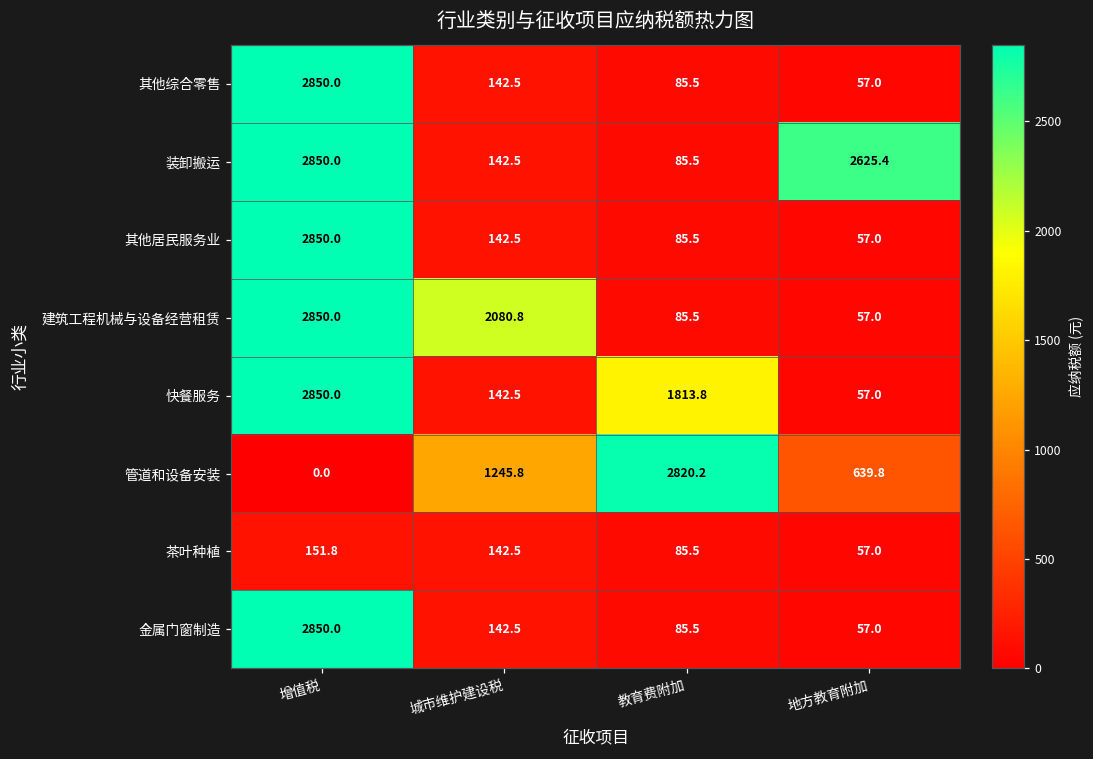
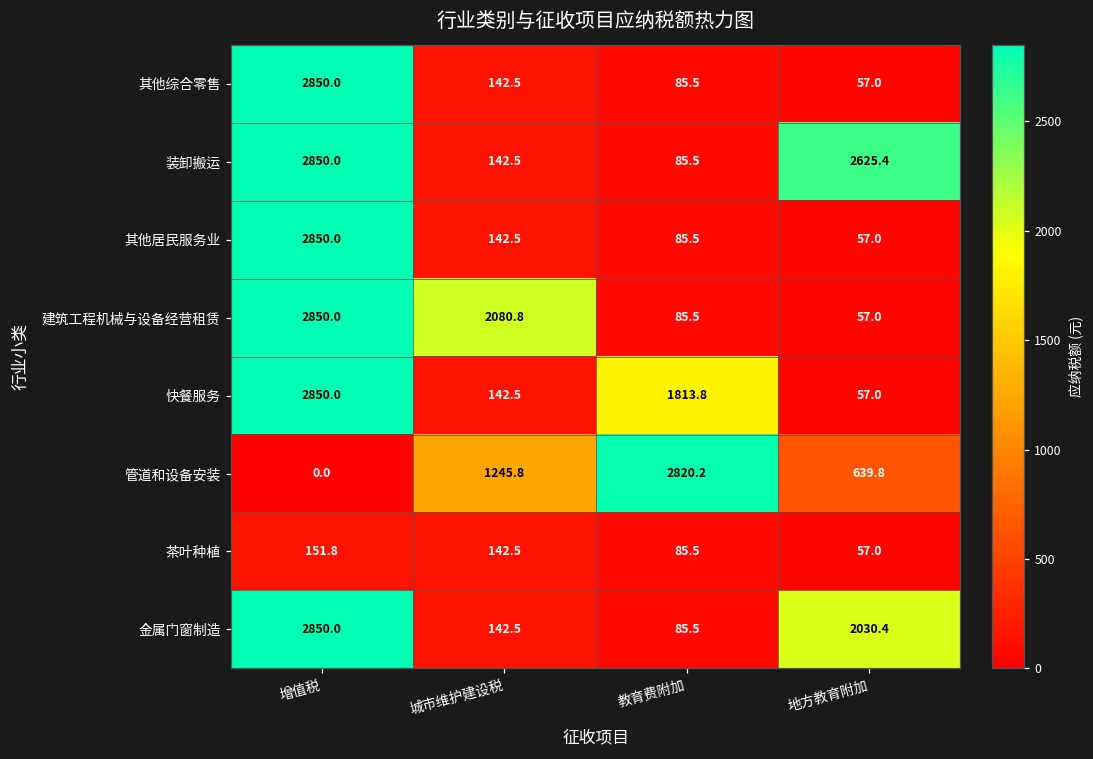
金属门窗制造, 地方教育附加: 57.0 -> 2030.4
